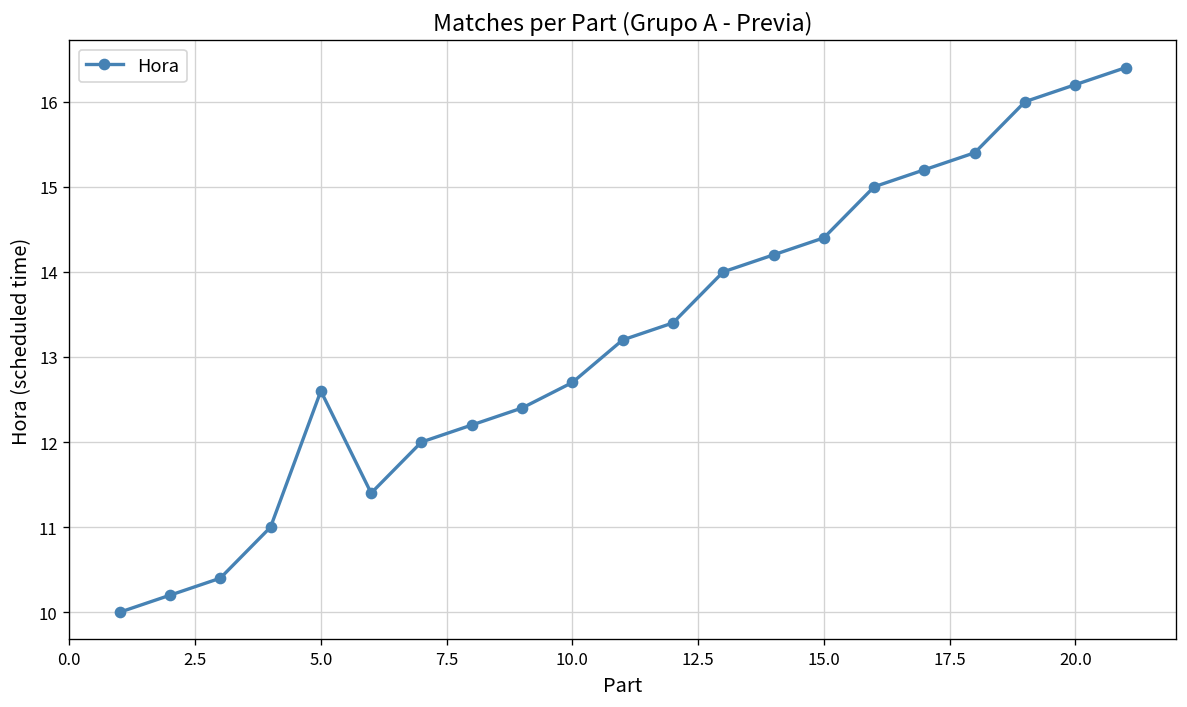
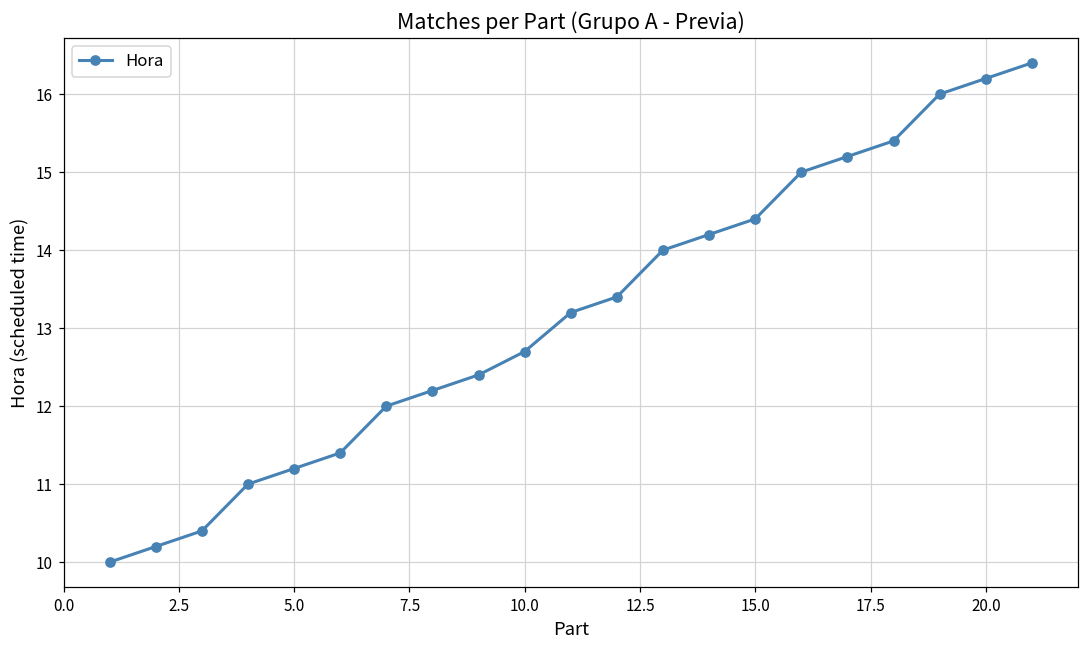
5.0: 12.6 -> 11.2
